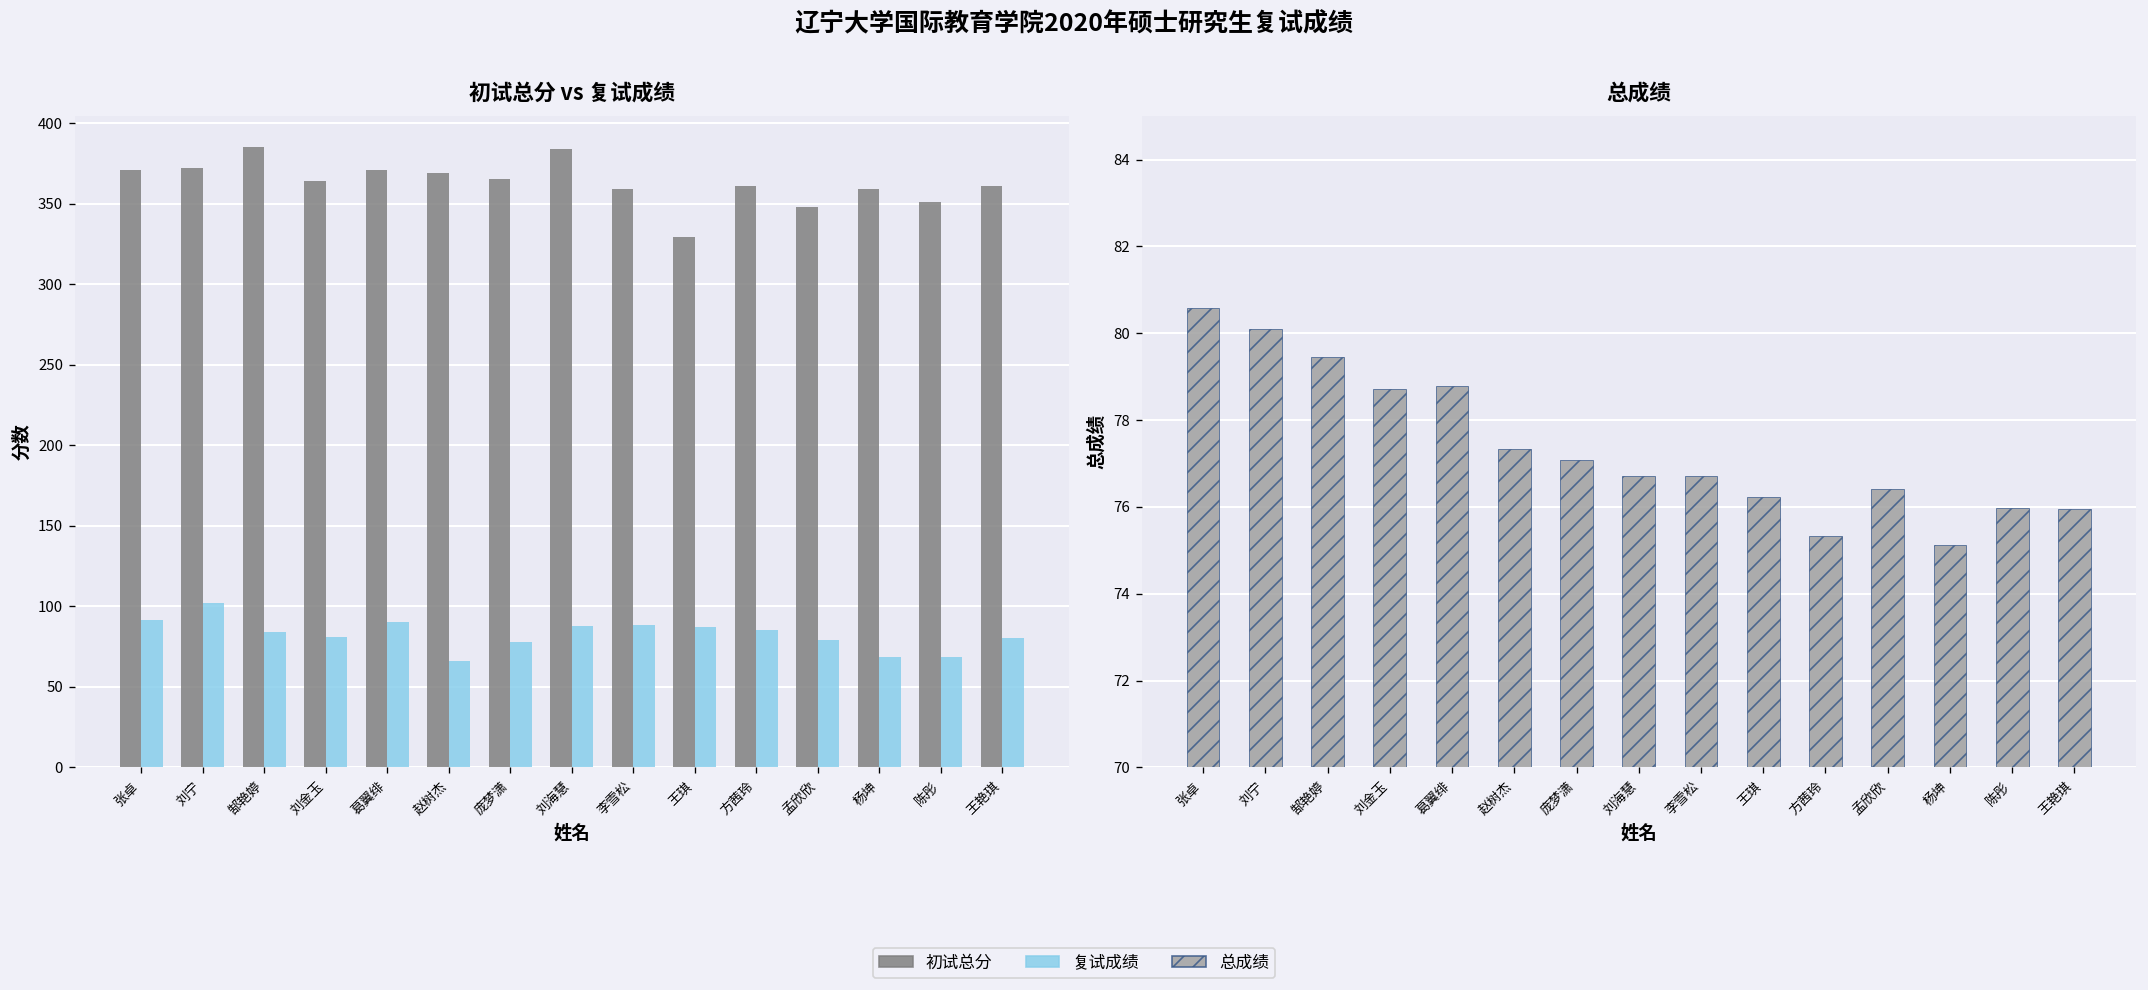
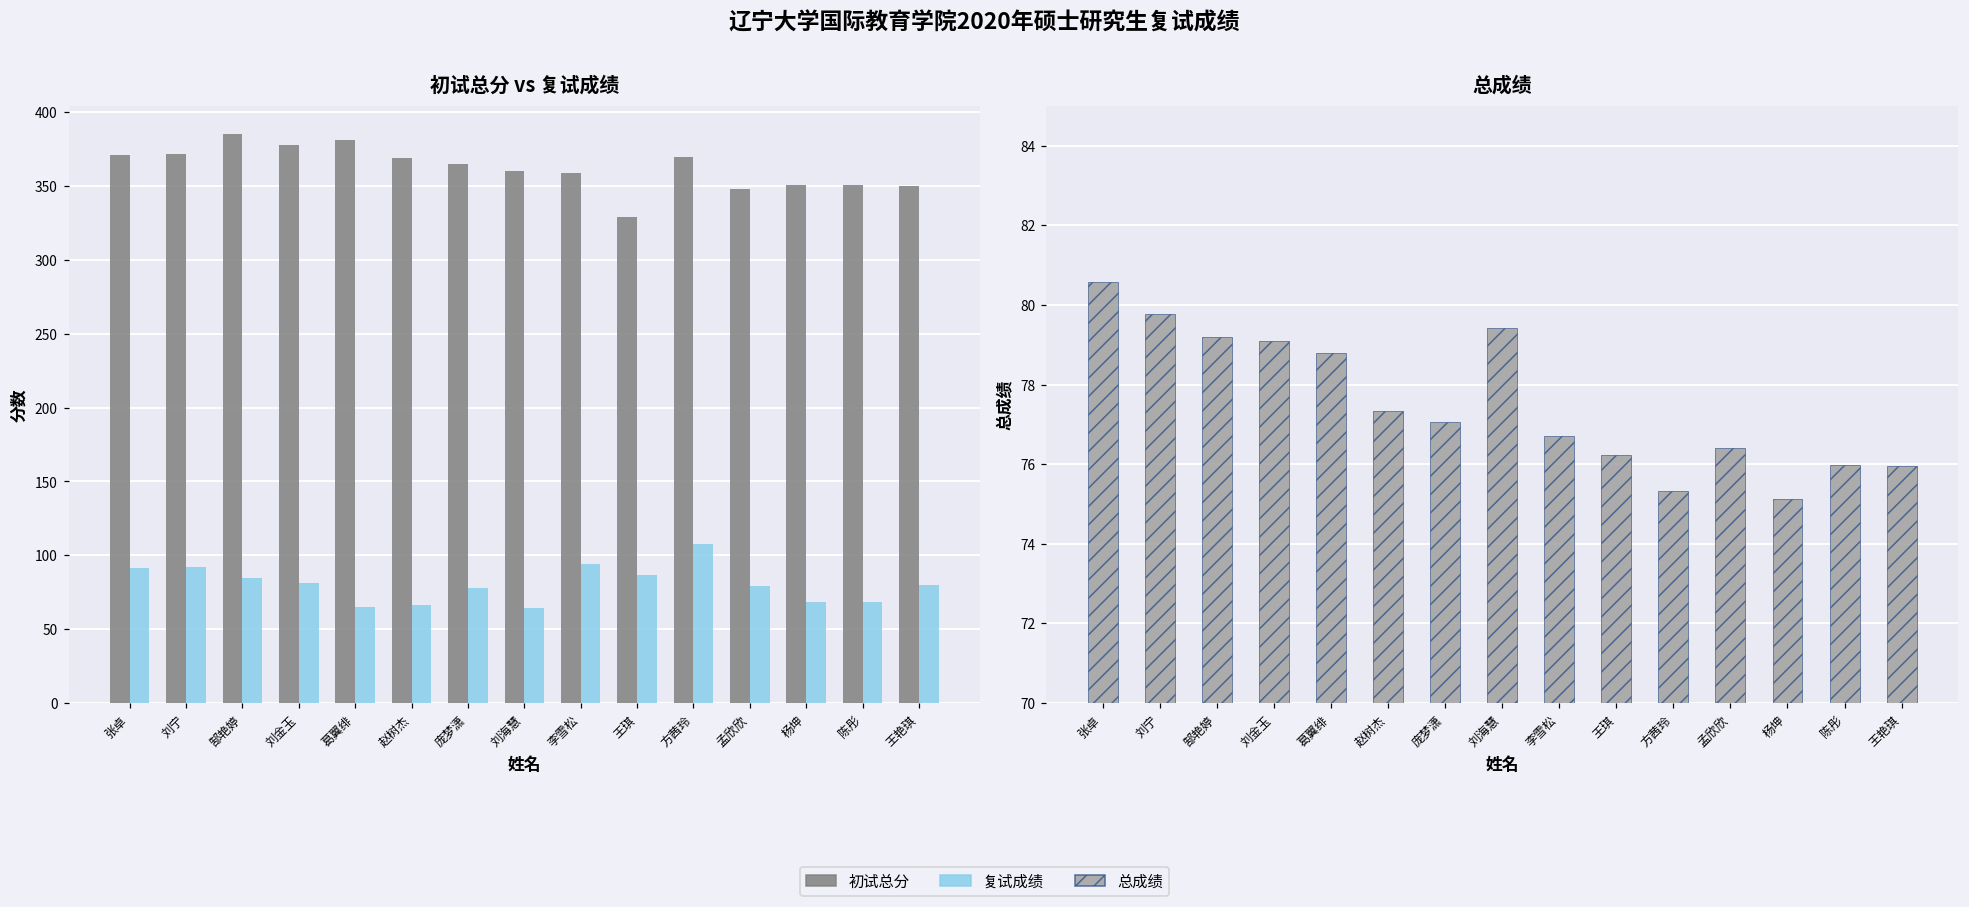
初试总分 vs 复试成绩, 复试成绩, 刘宁: 102 -> 92
初试总分 vs 复试成绩, 初试总分, 刘金玉: 364 -> 378
初试总分 vs 复试成绩, 初试总分, 葛翼绯: 371 -> 381
初试总分 vs 复试成绩, 复试成绩, 葛翼绯: 90 -> 65
初试总分 vs 复试成绩, 初试总分, 刘海慧: 384 -> 360
初试总分 vs 复试成绩, 复试成绩, 刘海慧: 88 -> 64
初试总分 vs 复试成绩, 复试成绩, 李雪松: 88 -> 94
初试总分 vs 复试成绩, 初试总分, 方茜玲: 361 -> 370
初试总分 vs 复试成绩, 复试成绩, 方茜玲: 85 -> 107
初试总分 vs 复试成绩, 初试总分, 杨坤: 359 -> 351
初试总分 vs 复试成绩, 初试总分, 王艳琪: 361 -> 350
总成绩, 刘宁: 80.1 -> 79.8
总成绩, 郜艳婷: 79.5 -> 79.2
总成绩, 刘金玉: 78.7 -> 79.1
总成绩, 刘海慧: 76.7 -> 79.4
